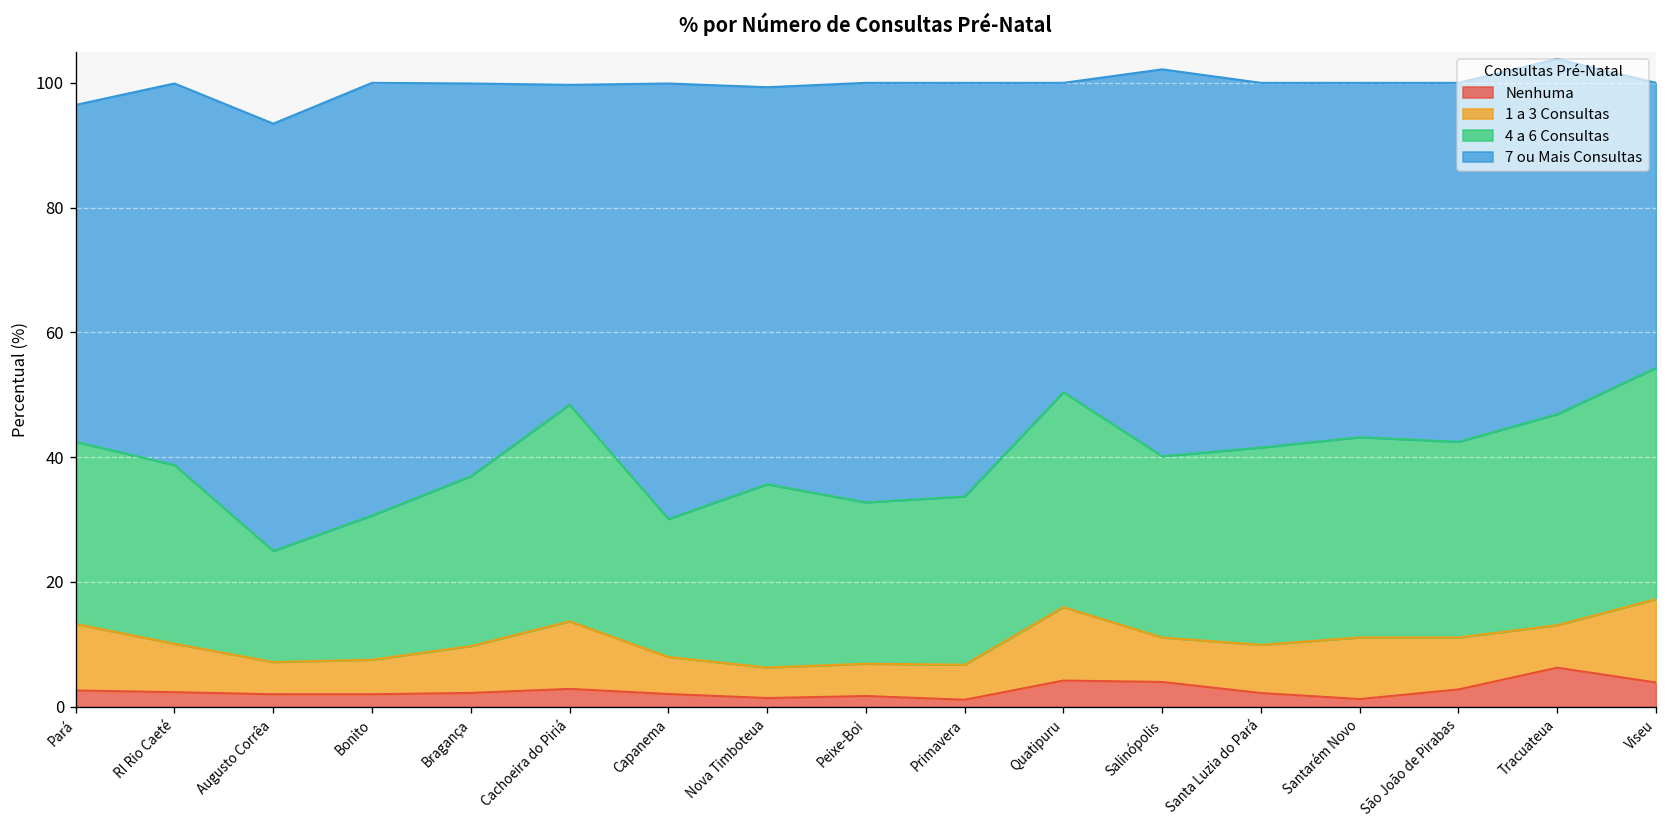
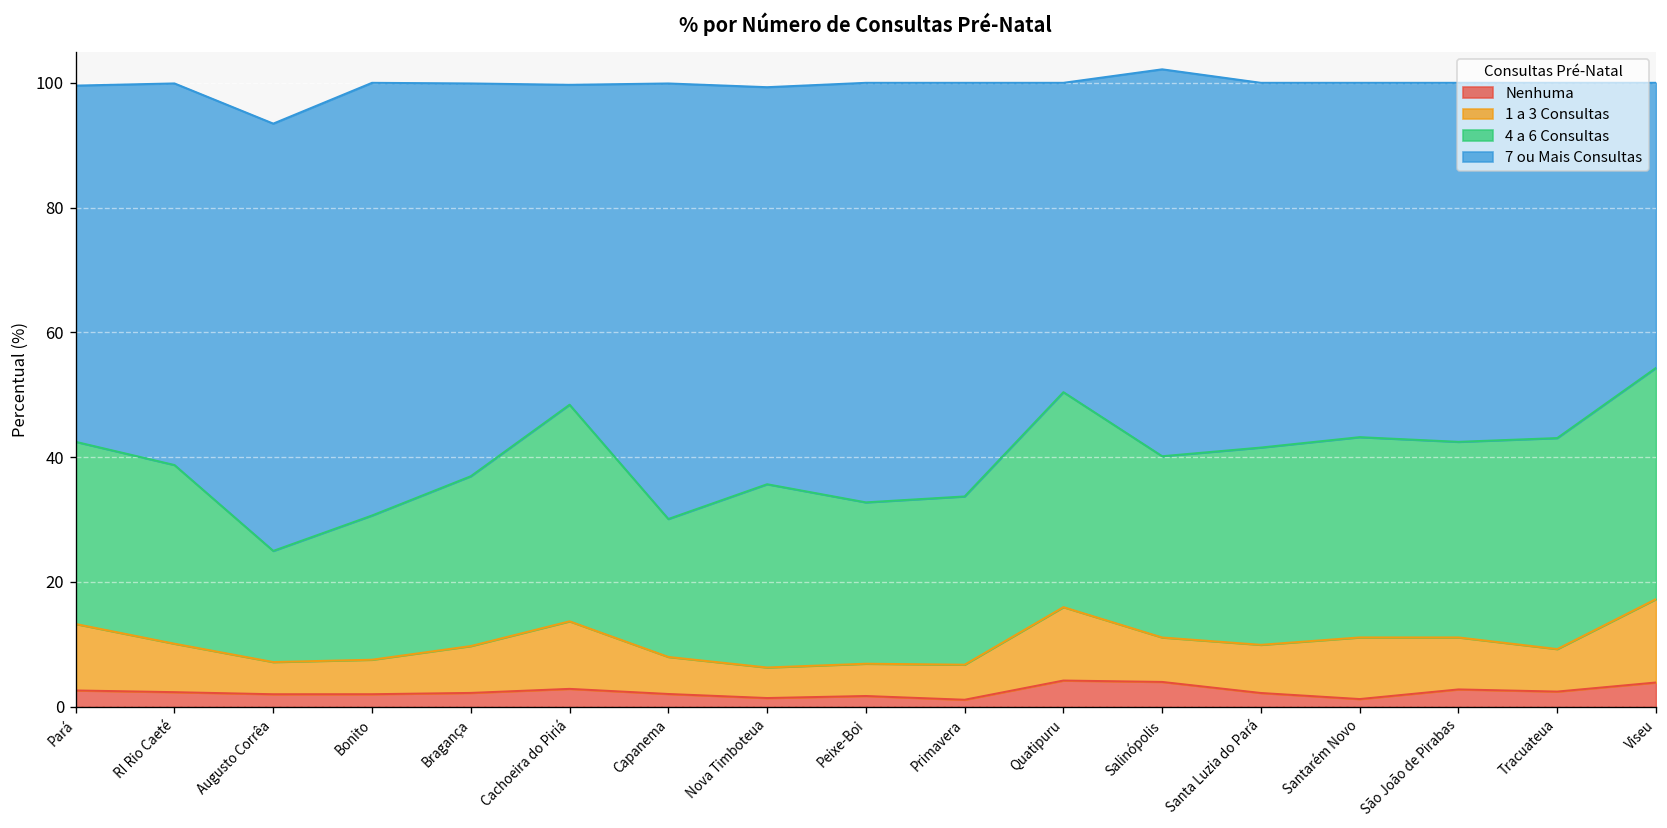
7 ou Mais Consultas, Pará: 54 -> 57
Nenhuma, Tracuateua: 6 -> 2
